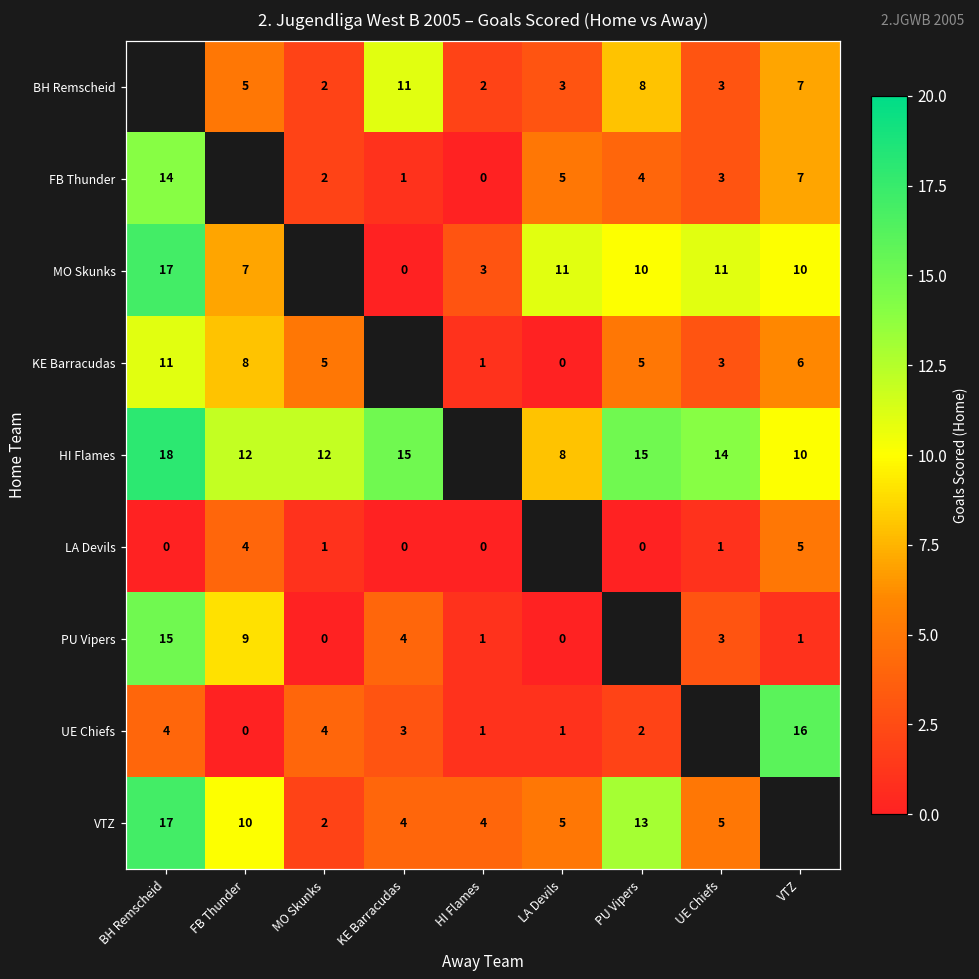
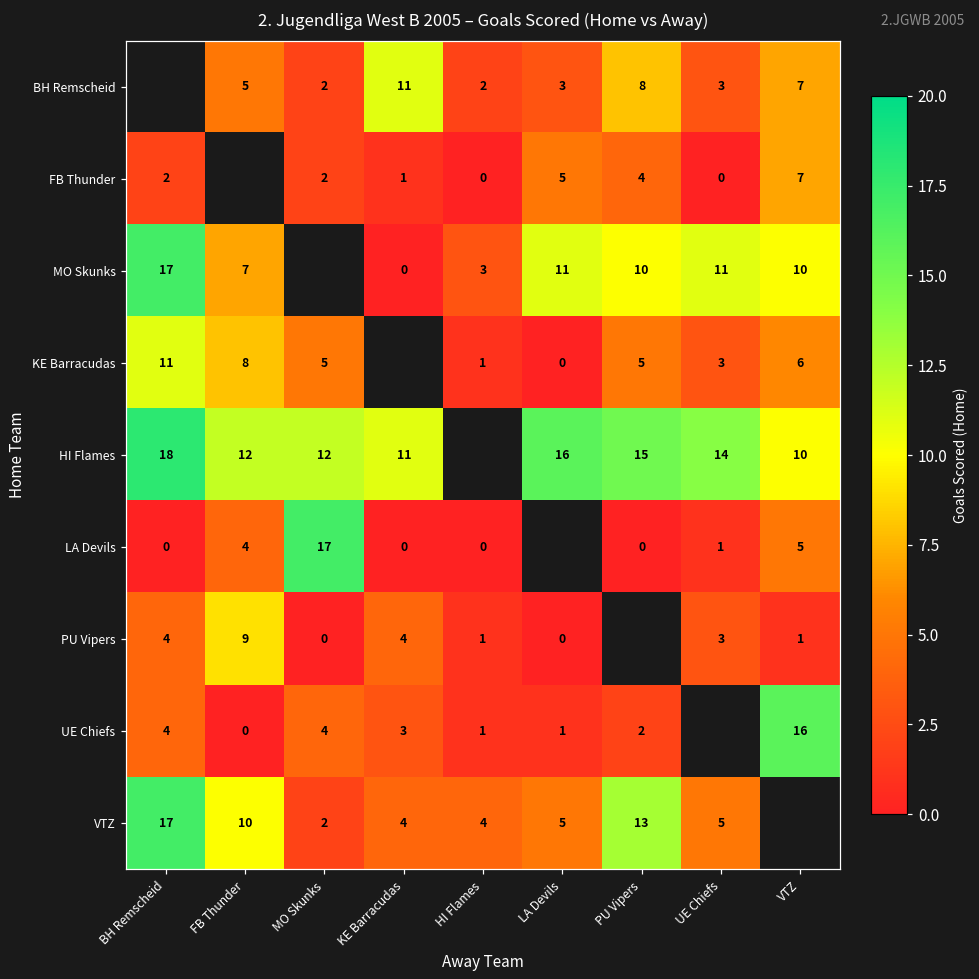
FB Thunder, BH Remscheid: 14 -> 2
FB Thunder, UE Chiefs: 3 -> 0
HI Flames, KE Barracudas: 15 -> 11
HI Flames, LA Devils: 8 -> 16
LA Devils, MO Skunks: 1 -> 17
PU Vipers, BH Remscheid: 15 -> 4
